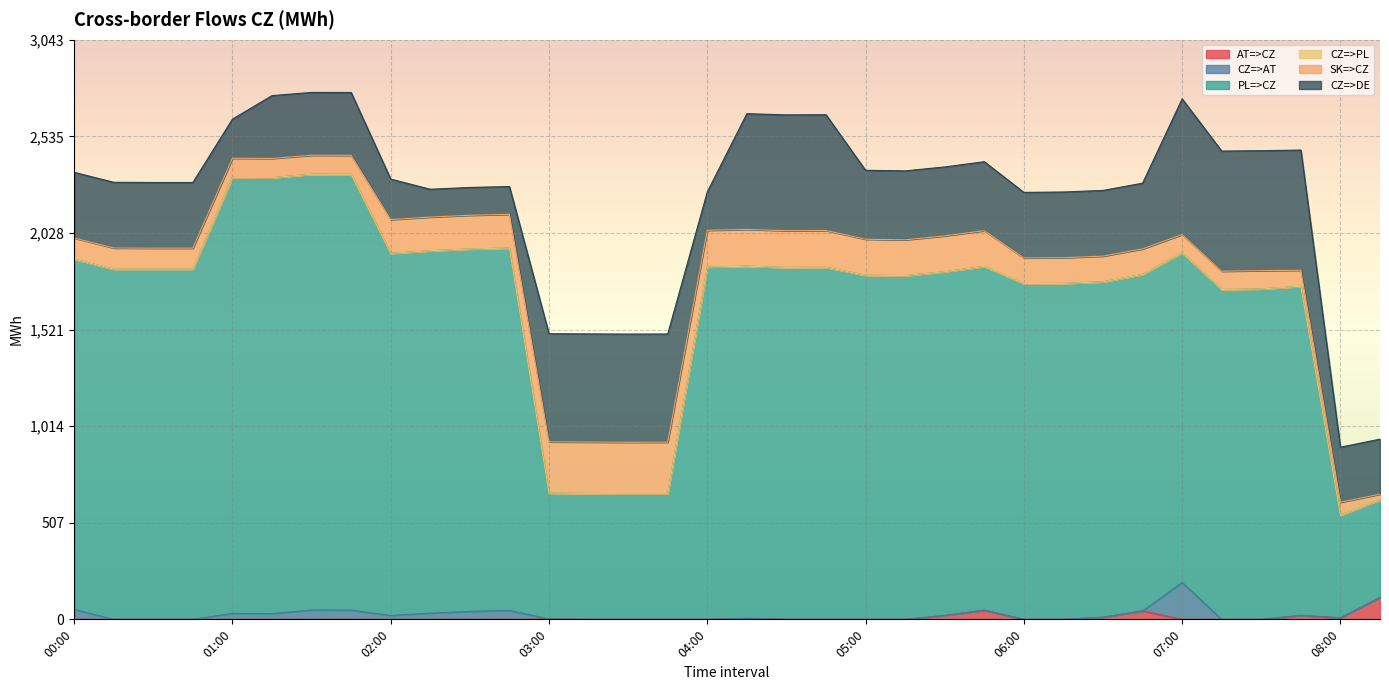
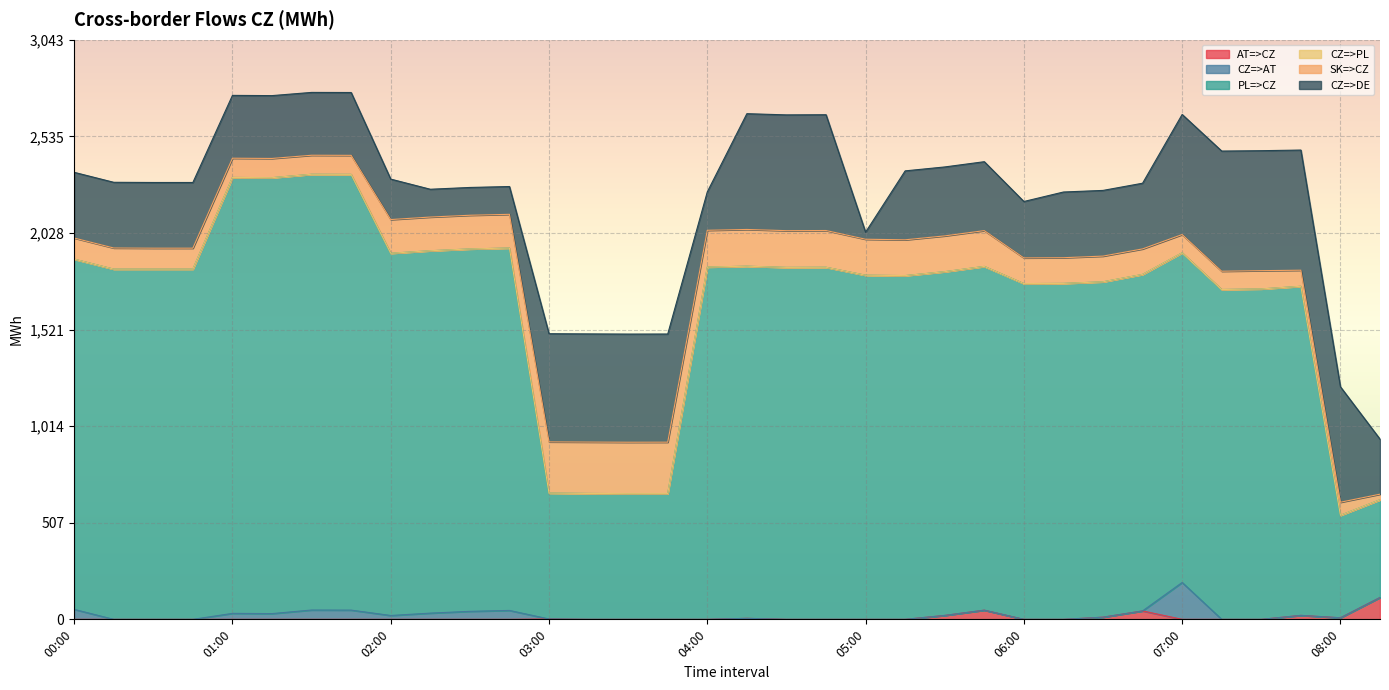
CZ=>DE, 01:00: 210 -> 330
CZ=>DE, 05:00: 360 -> 40
CZ=>DE, 06:00: 340 -> 300
CZ=>DE, 07:00: 710 -> 630
CZ=>DE, 08:00: 290 -> 610
